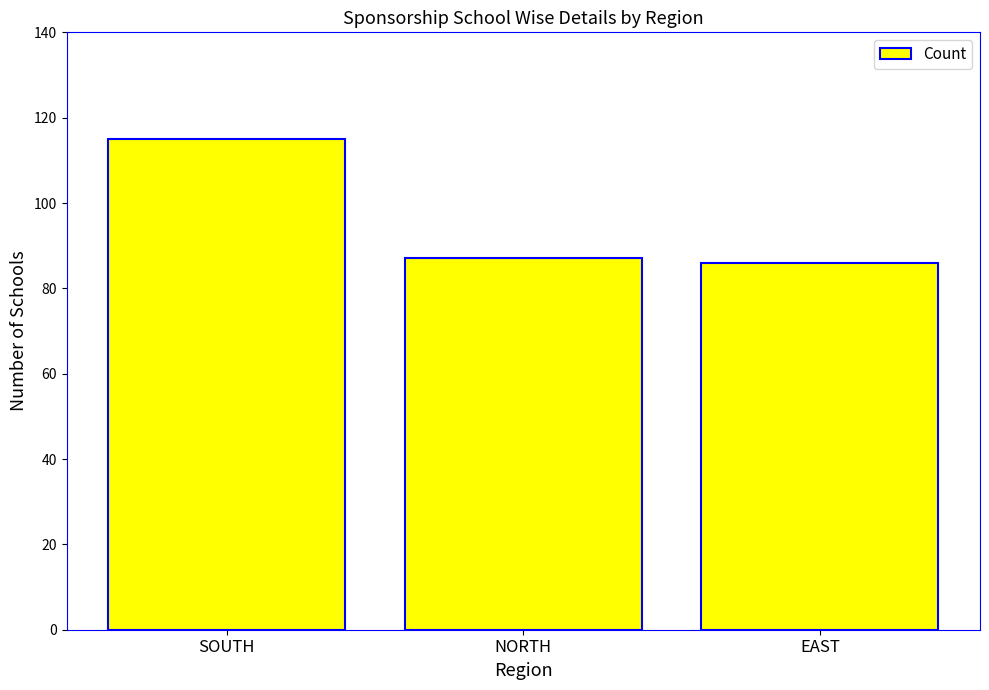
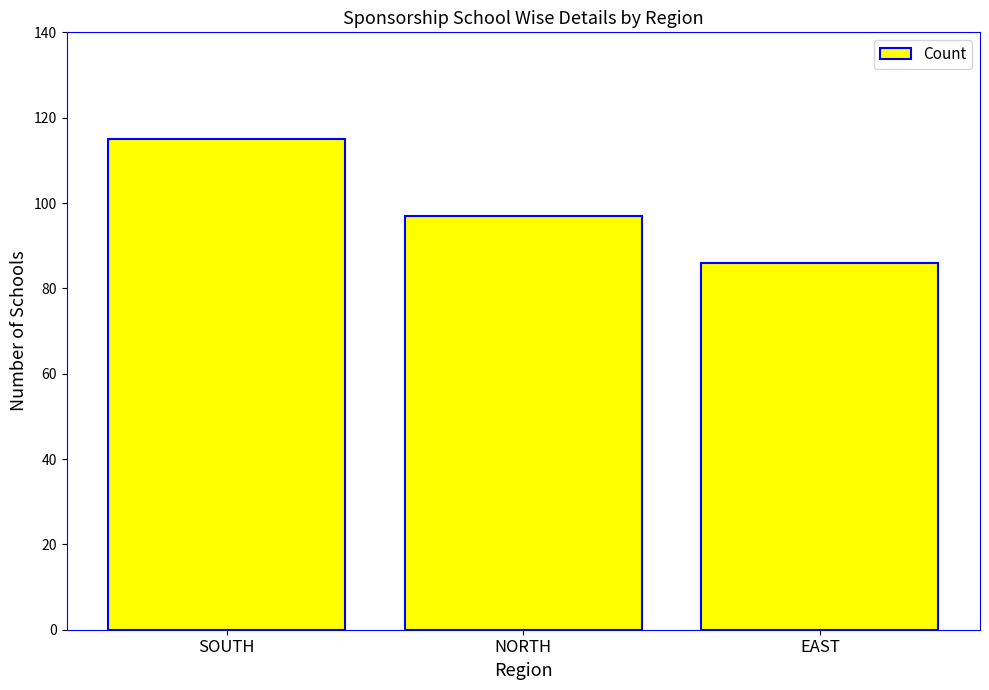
NORTH: 87 -> 97
